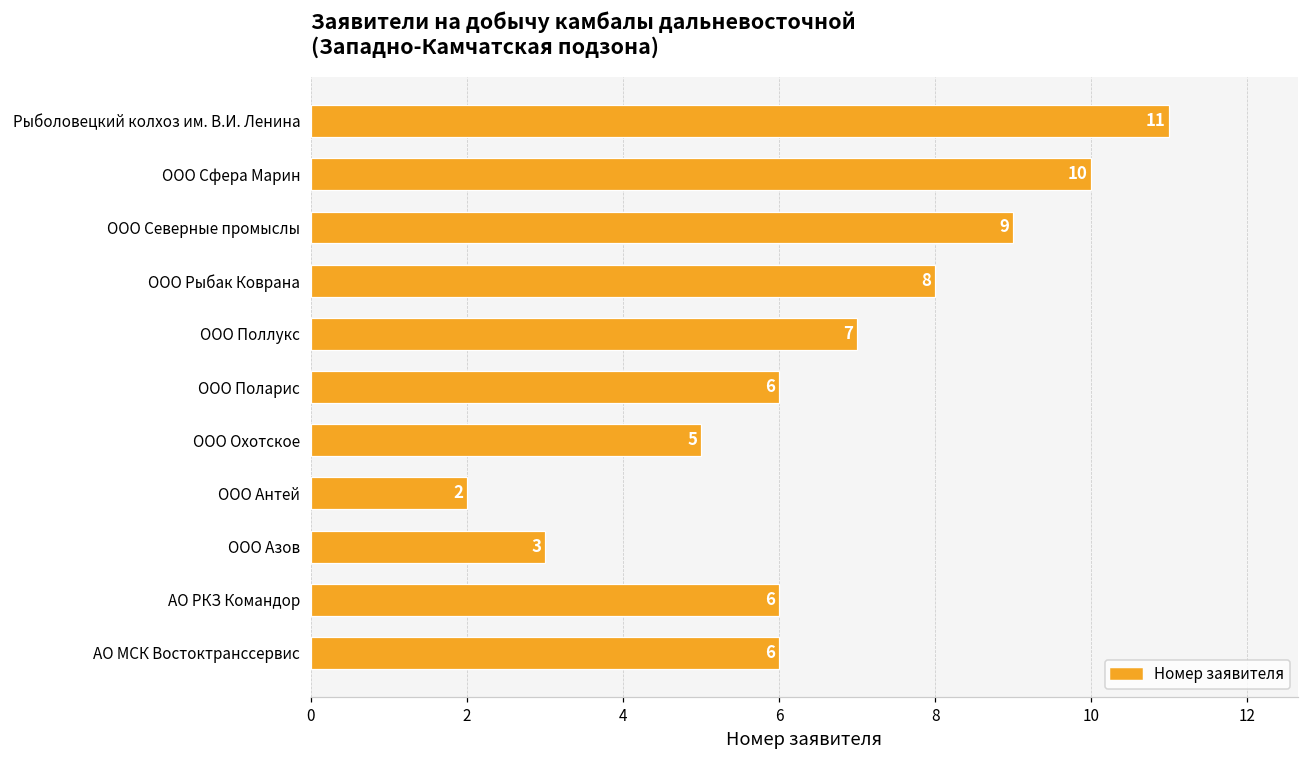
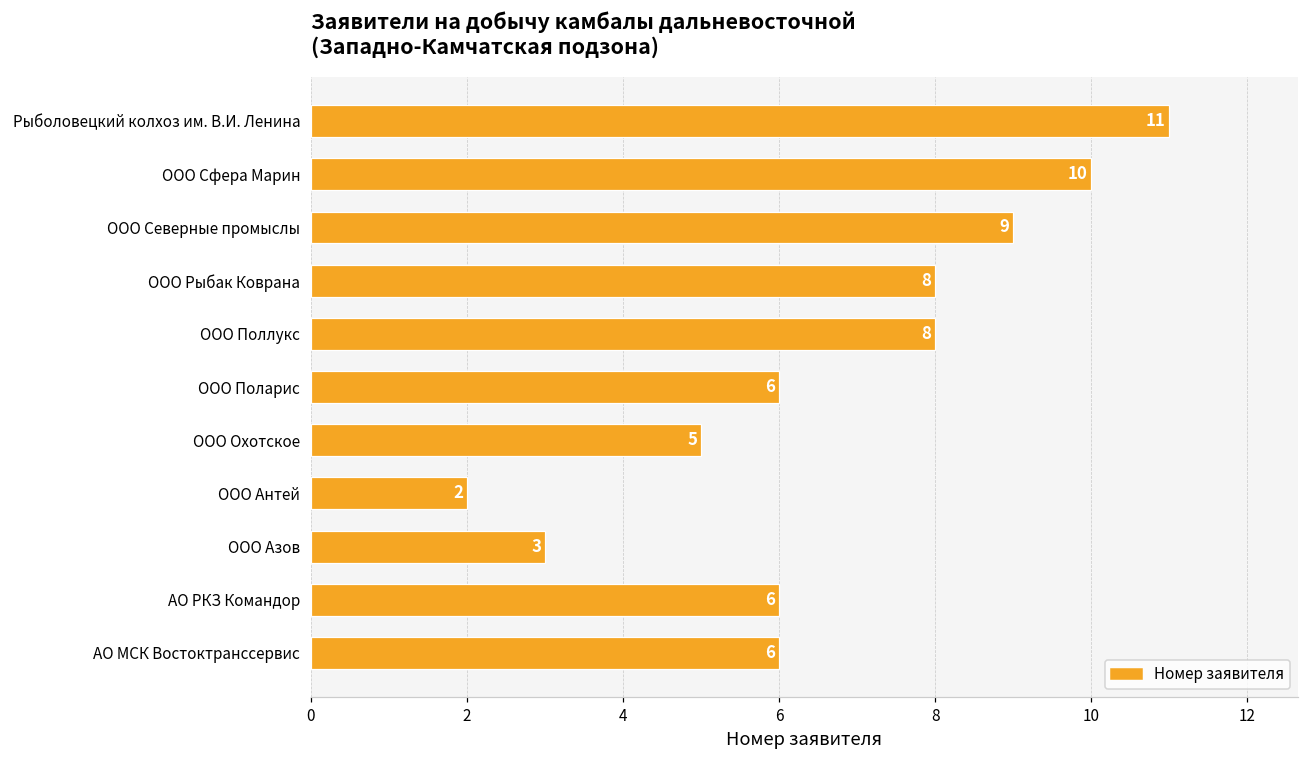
ООО Поллукс: 7 -> 8
